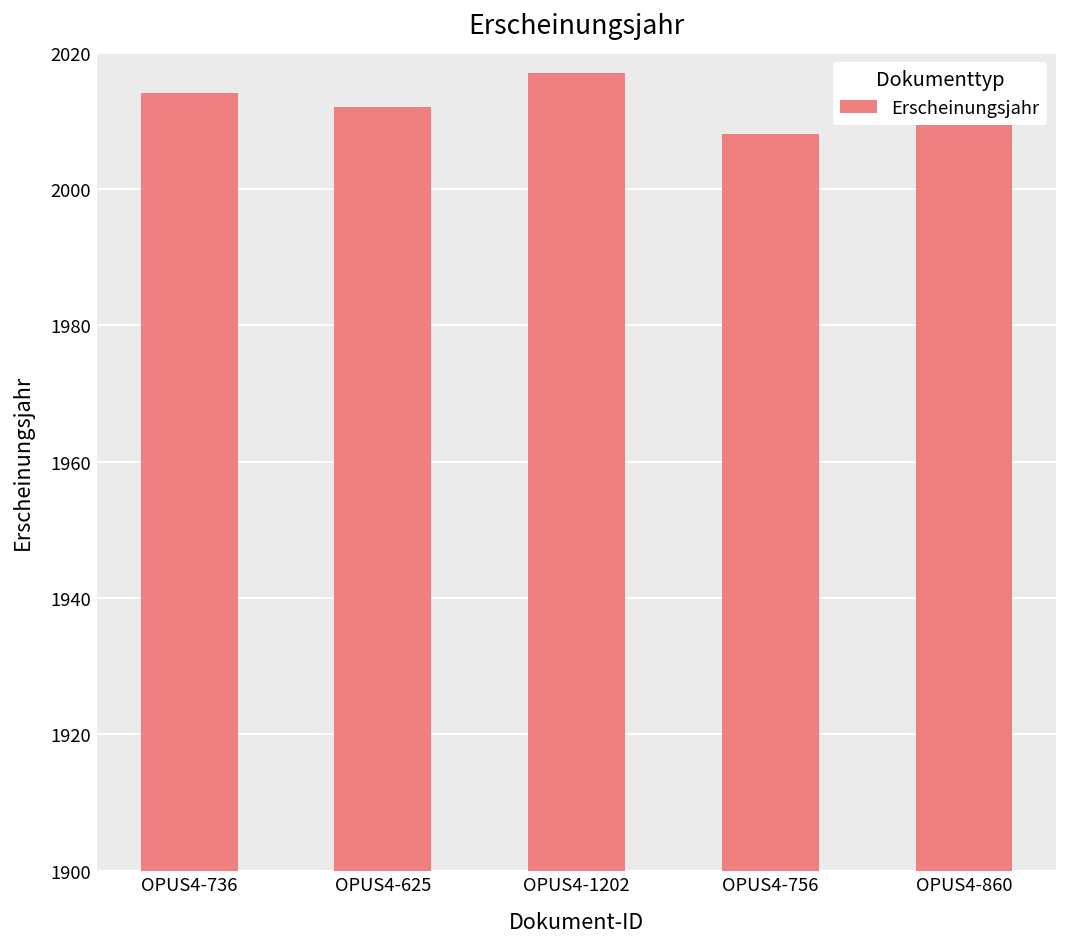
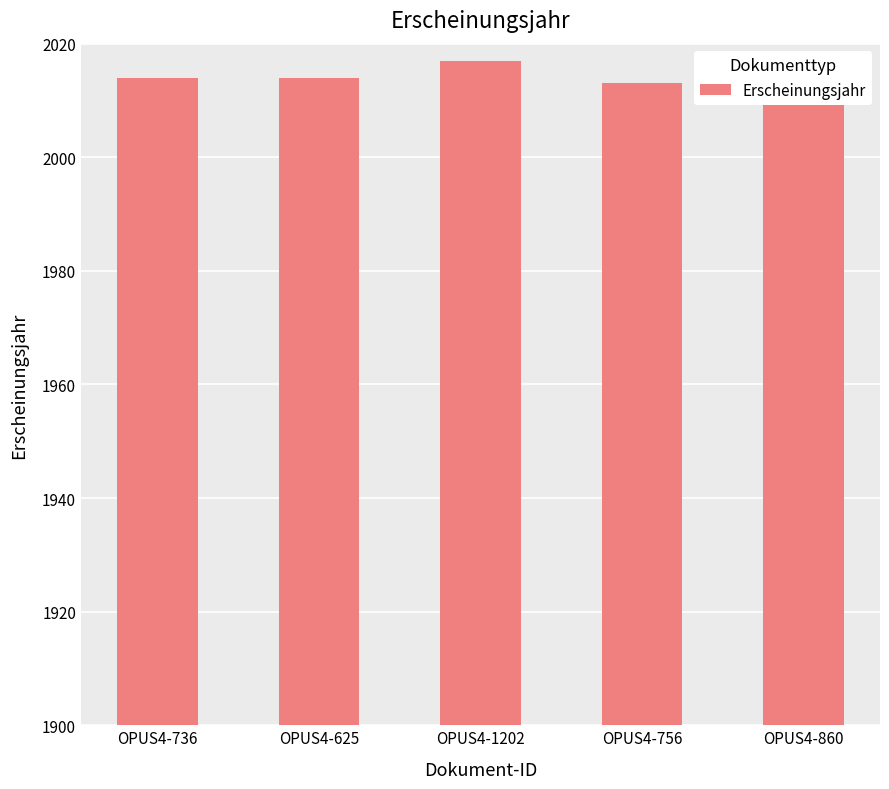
OPUS4-625: 2012 -> 2014
OPUS4-756: 2008 -> 2013
